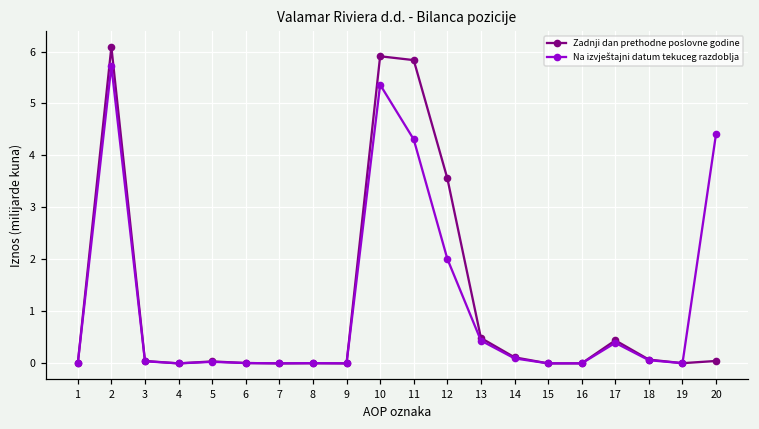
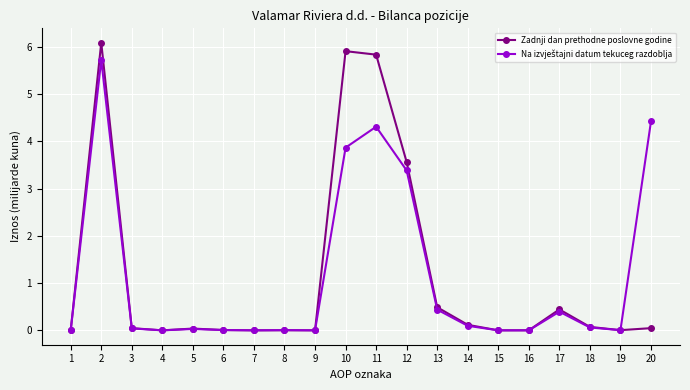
Na izvještajni datum tekuceg razdoblja, 10: 5.4 -> 3.9
Na izvještajni datum tekuceg razdoblja, 12: 2.0 -> 3.4
